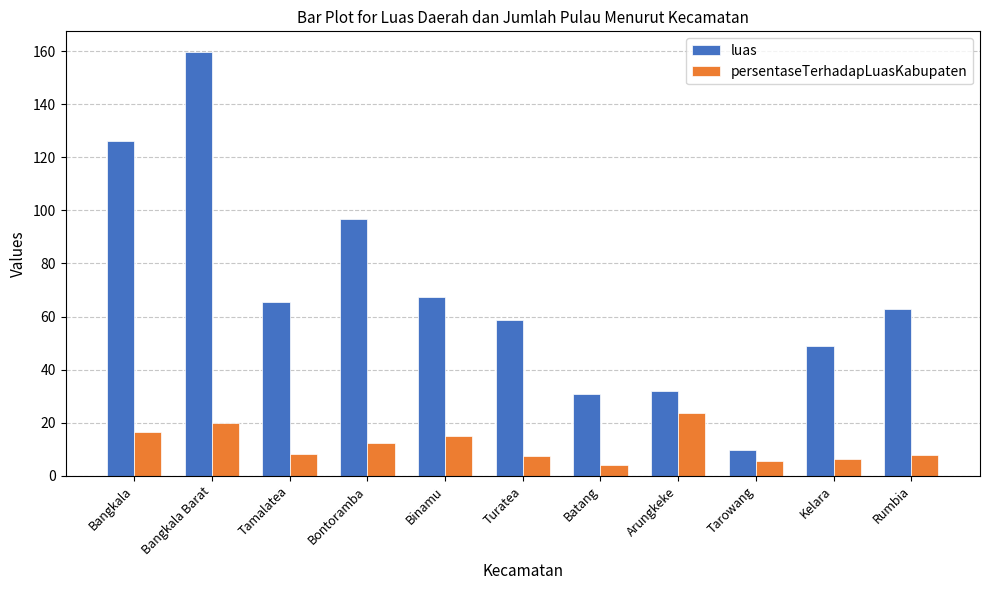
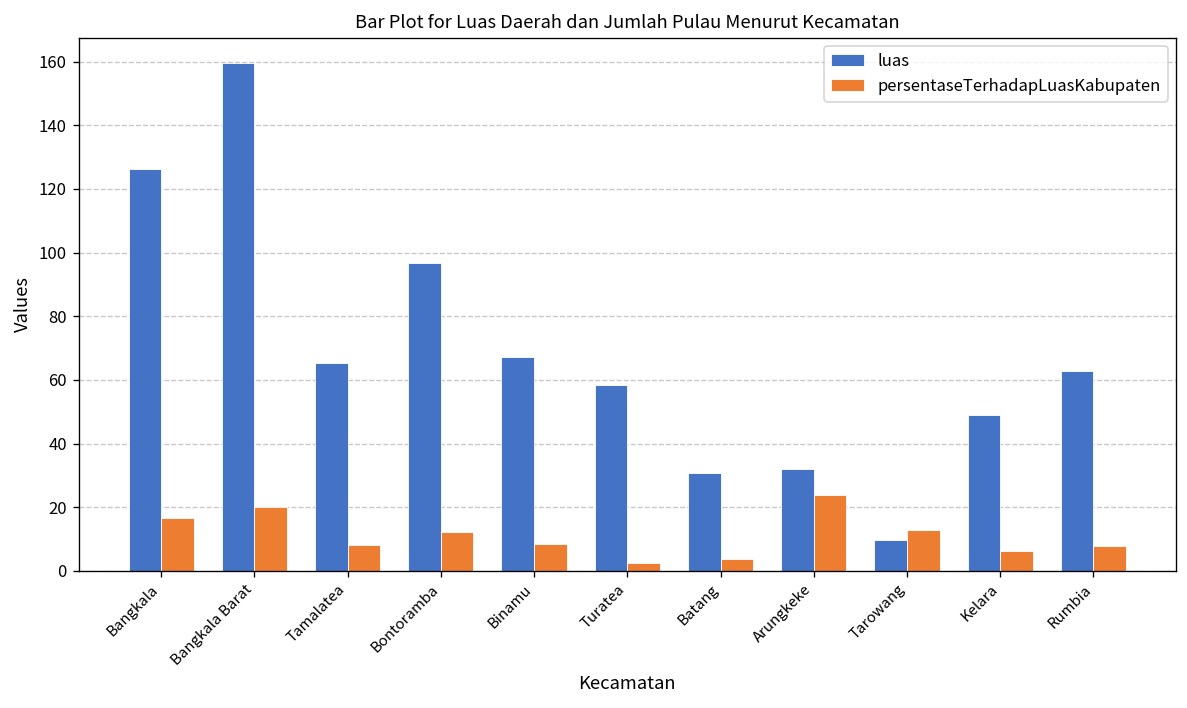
persentaseTerhadapLuasKabupaten, Binamu: 15 -> 8
persentaseTerhadapLuasKabupaten, Turatea: 7 -> 2
persentaseTerhadapLuasKabupaten, Tarowang: 5 -> 13
